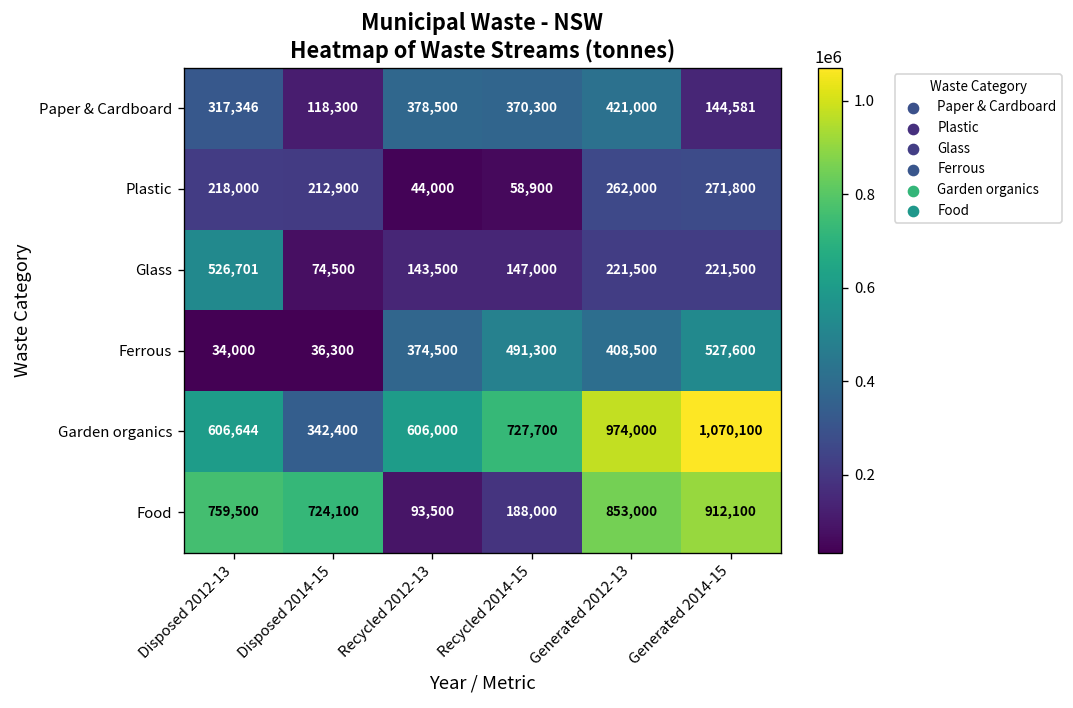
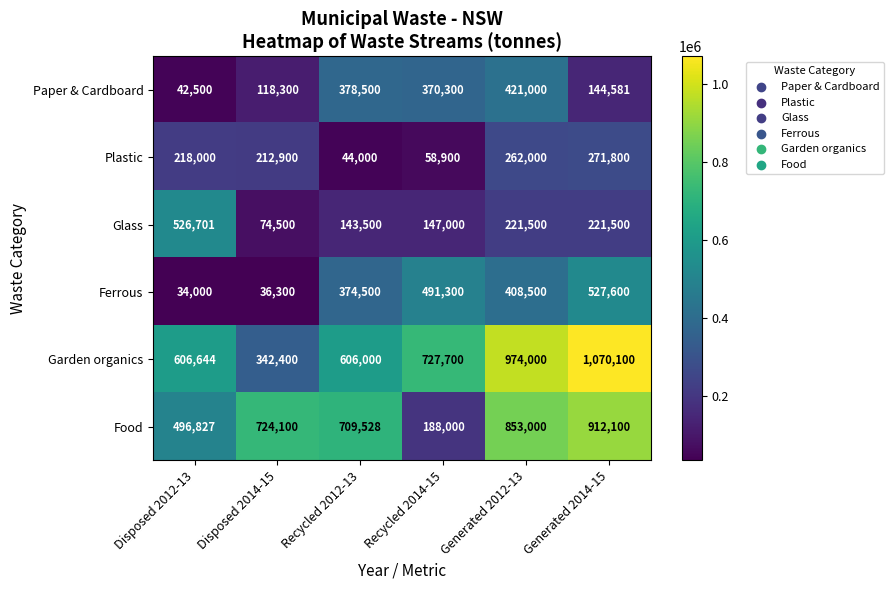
Paper & Cardboard, Disposed 2012-13: 317,346 -> 42,500
Food, Disposed 2012-13: 759,500 -> 496,827
Food, Recycled 2012-13: 93,500 -> 709,528
